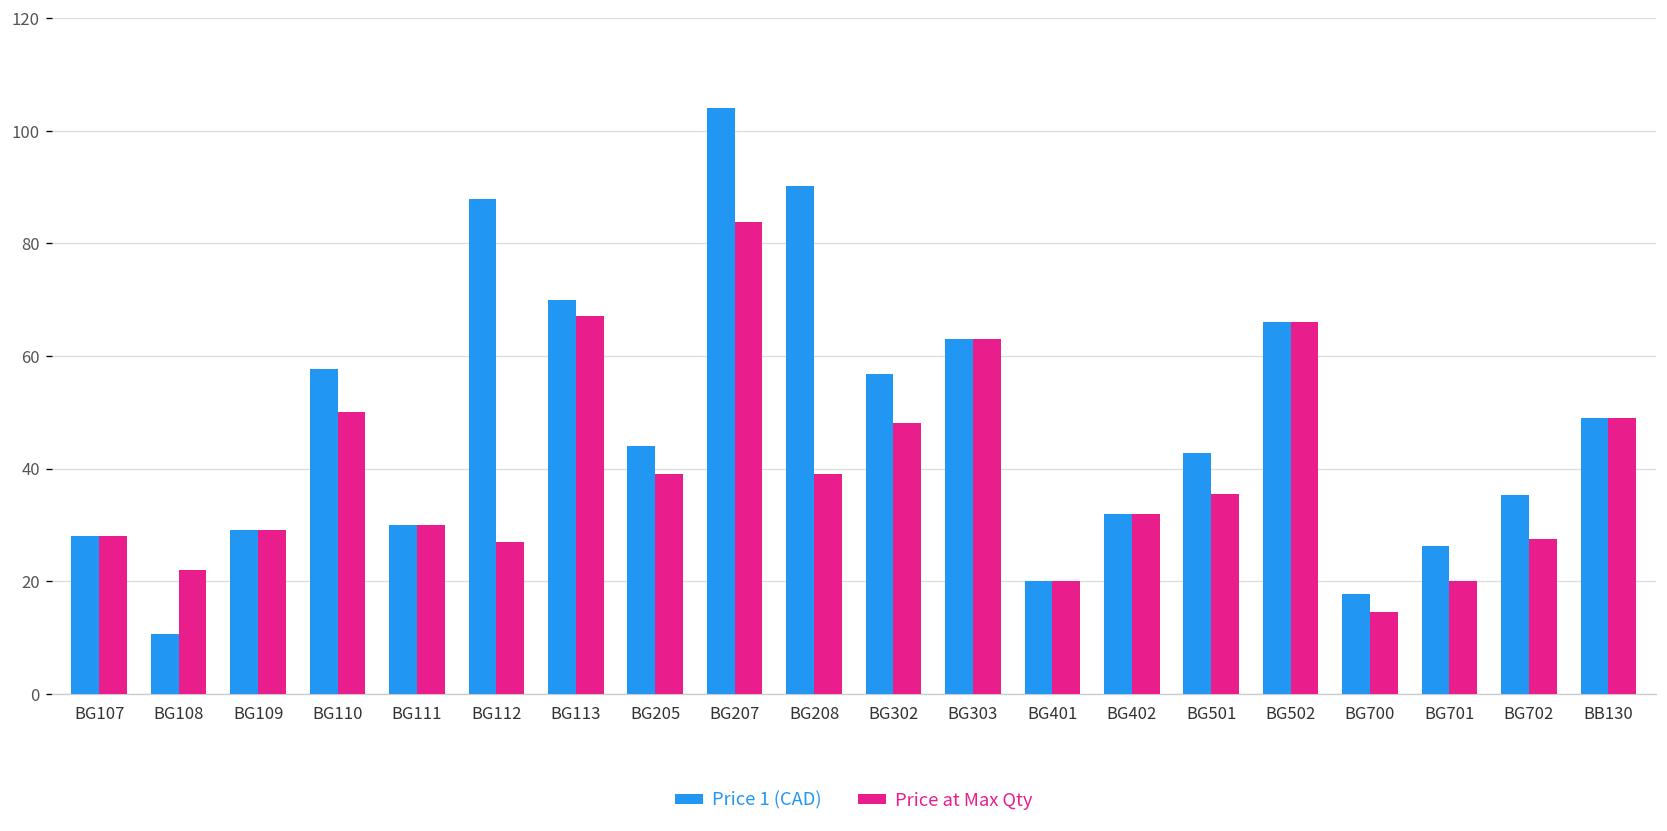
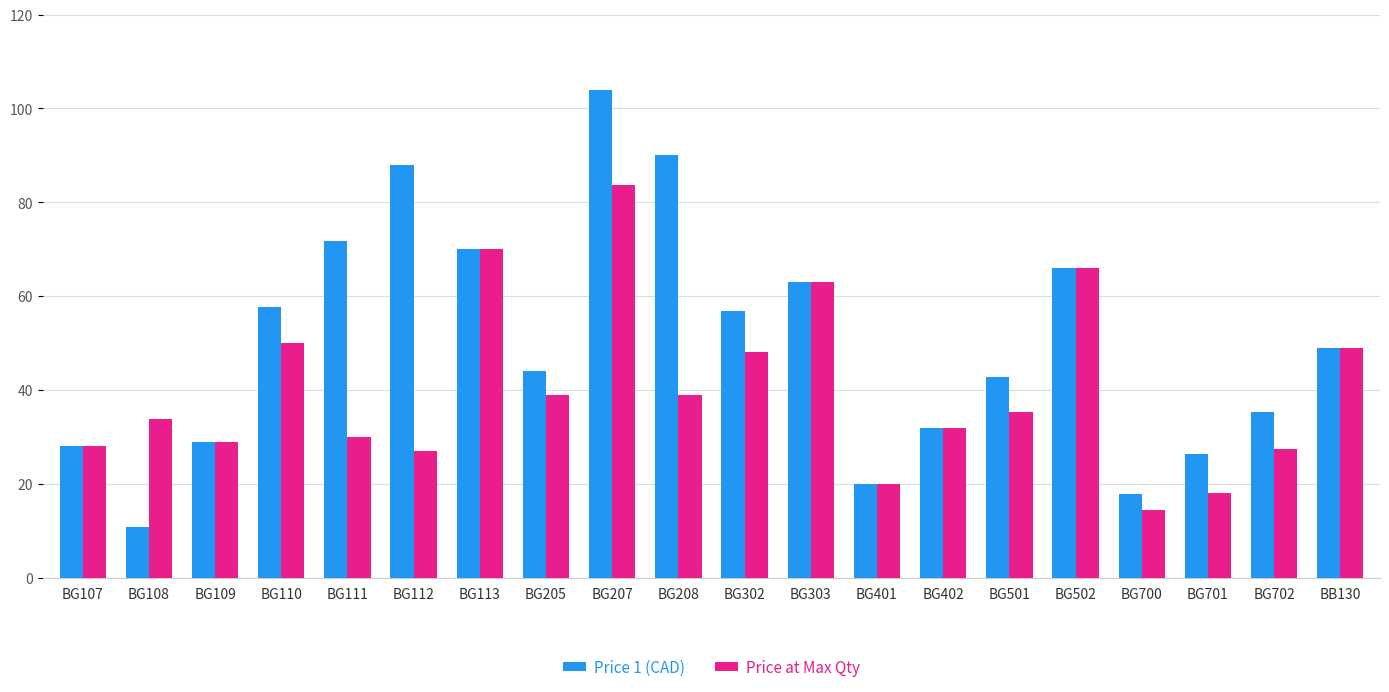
Price at Max Qty, BG108: 22 -> 34
Price 1 (CAD), BG111: 30 -> 72
Price at Max Qty, BG113: 67 -> 70
Price at Max Qty, BG701: 20 -> 18
